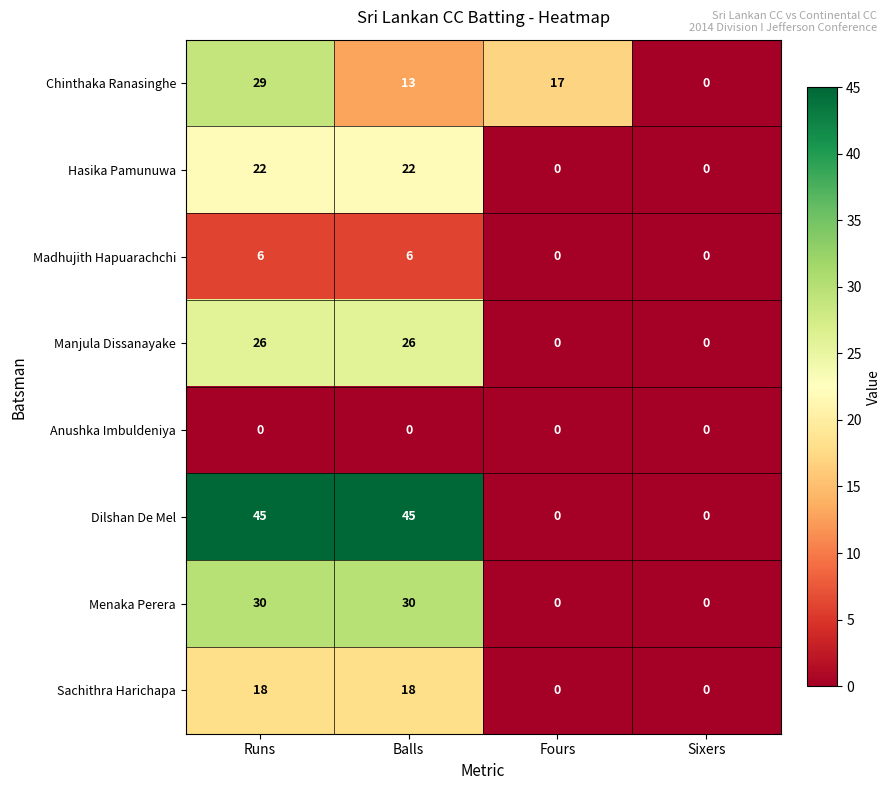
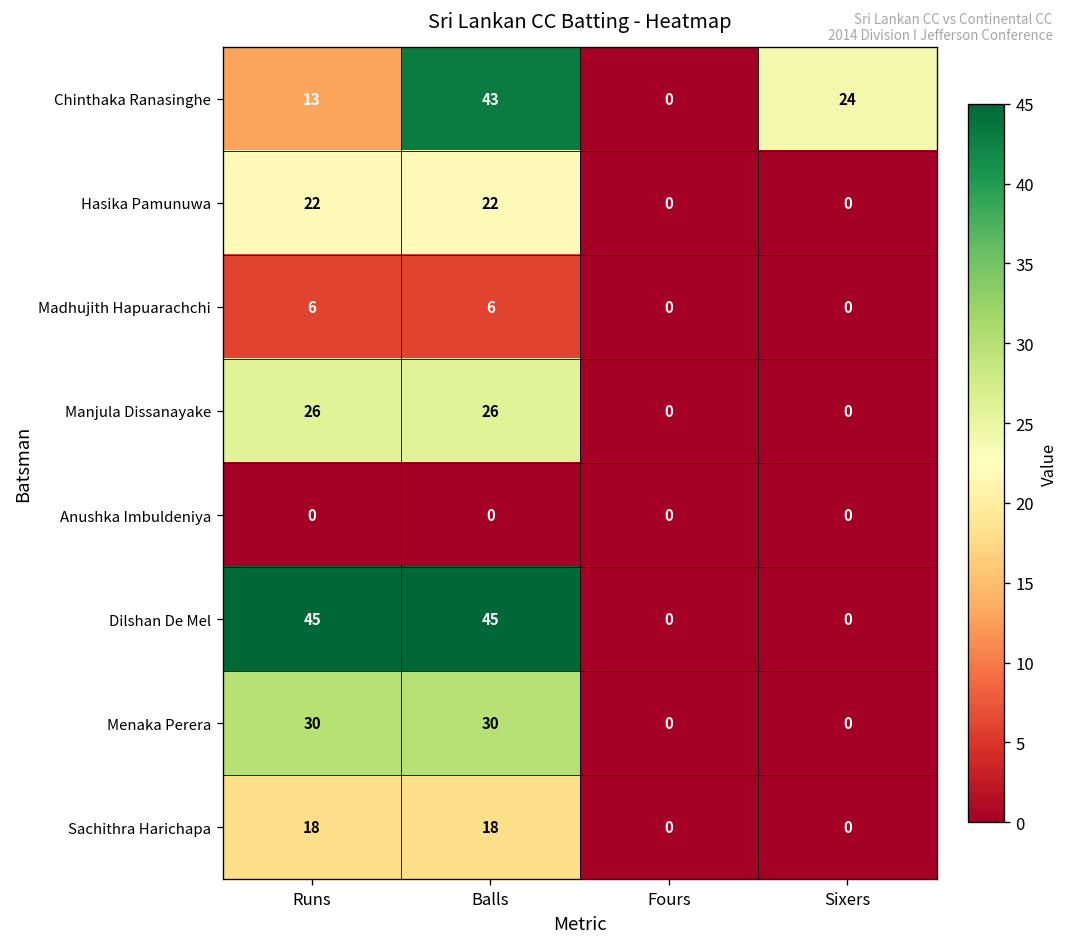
Chinthaka Ranasinghe, Runs: 29 -> 13
Chinthaka Ranasinghe, Balls: 13 -> 43
Chinthaka Ranasinghe, Fours: 17 -> 0
Chinthaka Ranasinghe, Sixers: 0 -> 24
